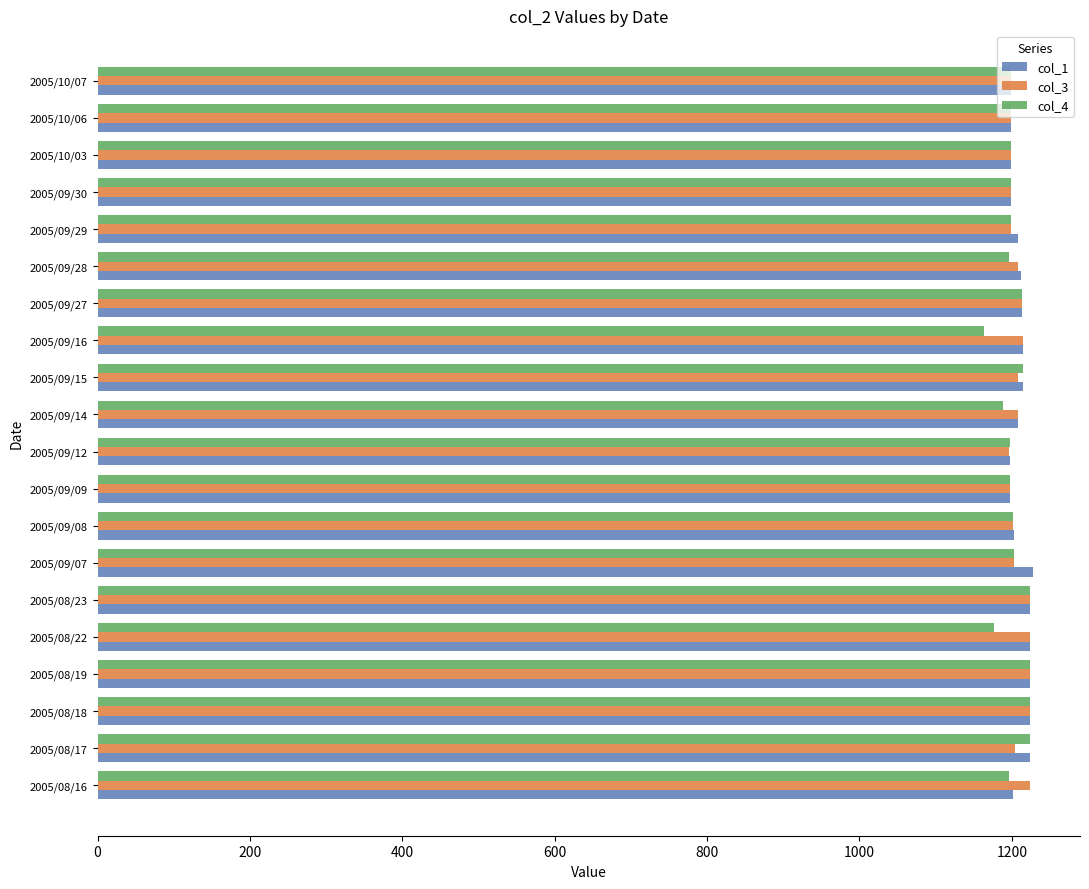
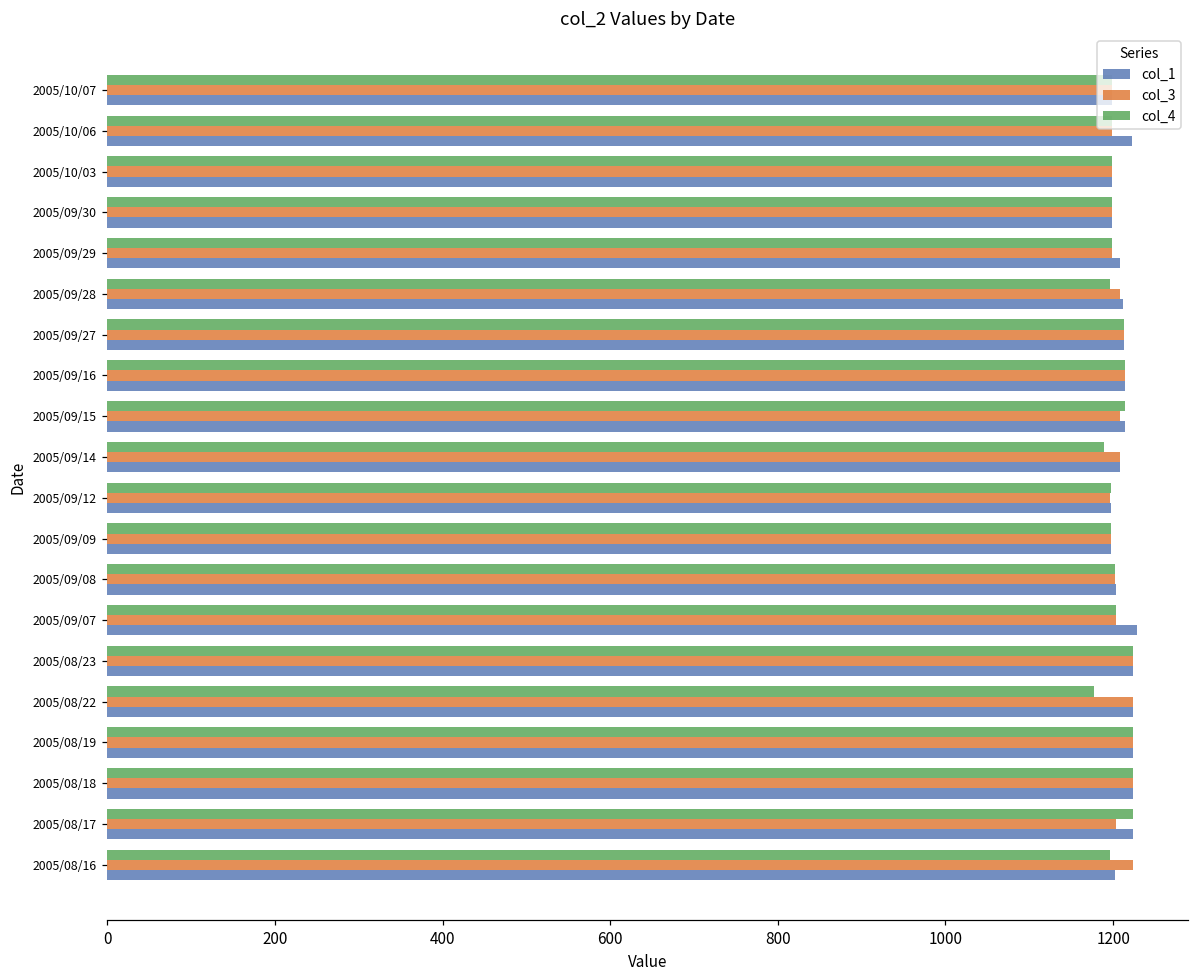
col_1, 2005/10/06: 1200 -> 1220
col_4, 2005/09/16: 1160 -> 1210
